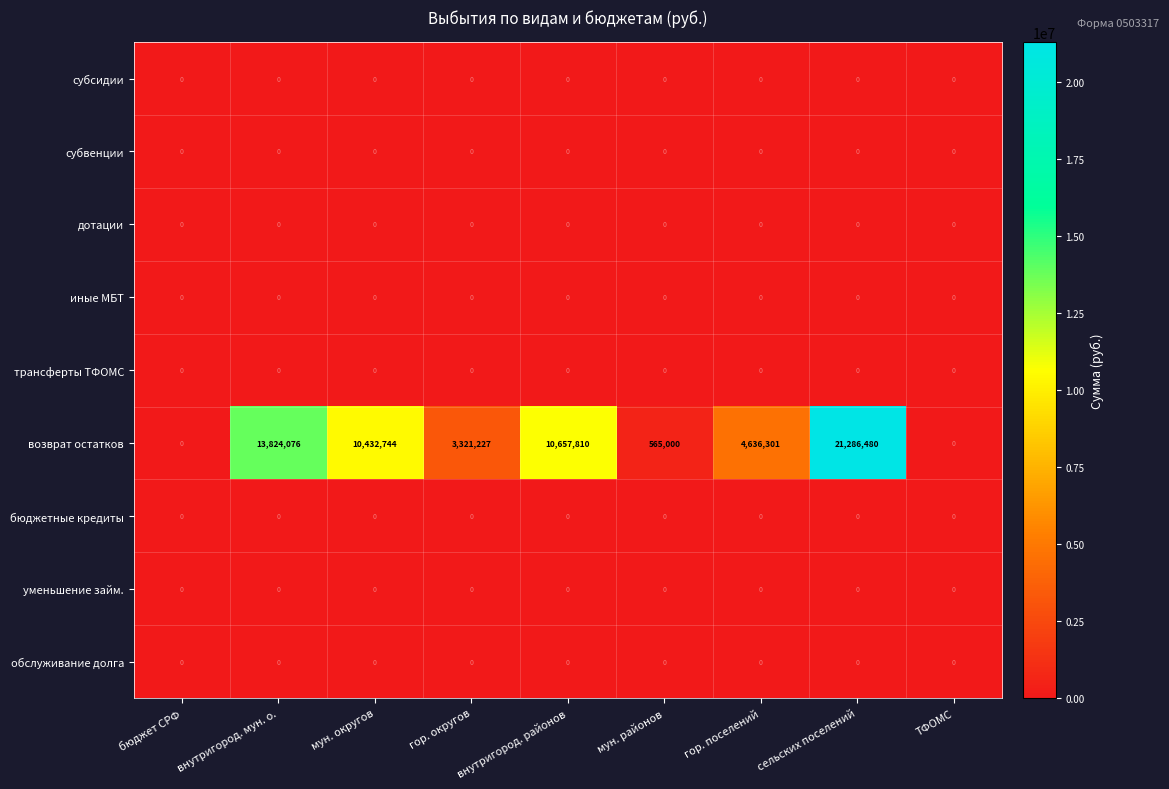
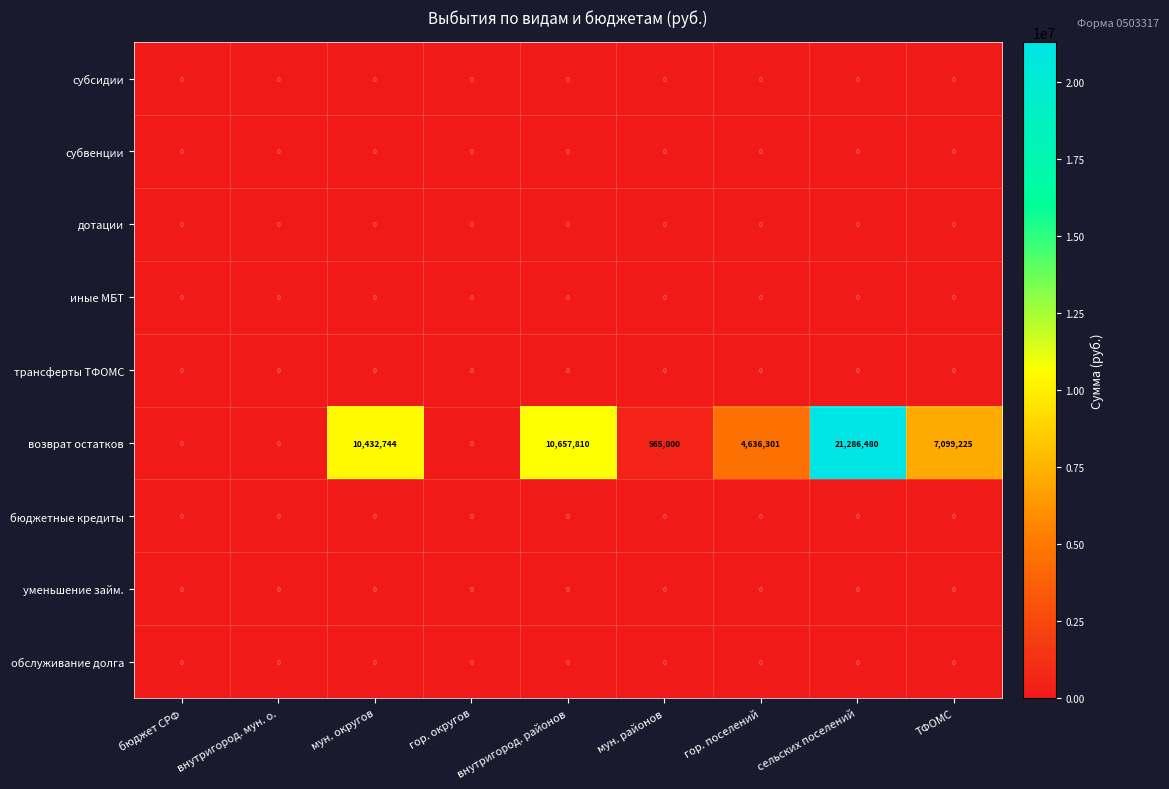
возврат остатков, внутригород. мун. о.: 13,824,076 -> 0
возврат остатков, гор. округов: 3,321,227 -> 0
возврат остатков, ТФОМС: 0 -> 7,099,225
